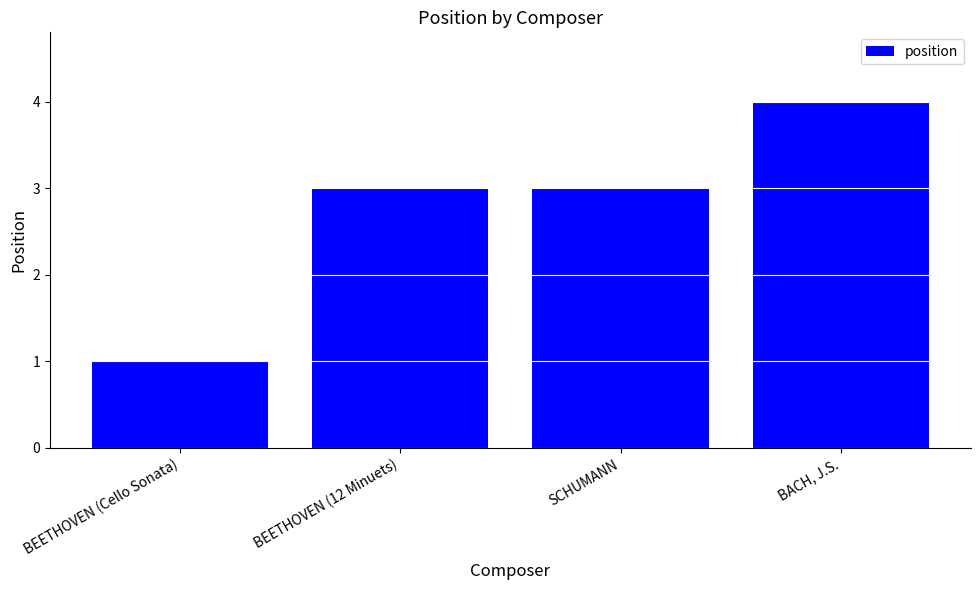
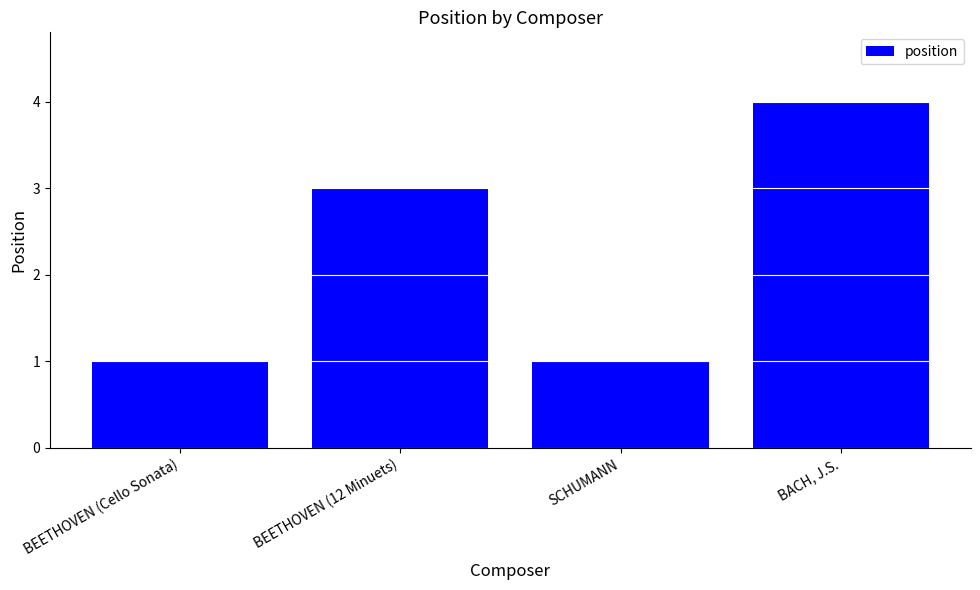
SCHUMANN: 3 -> 1
